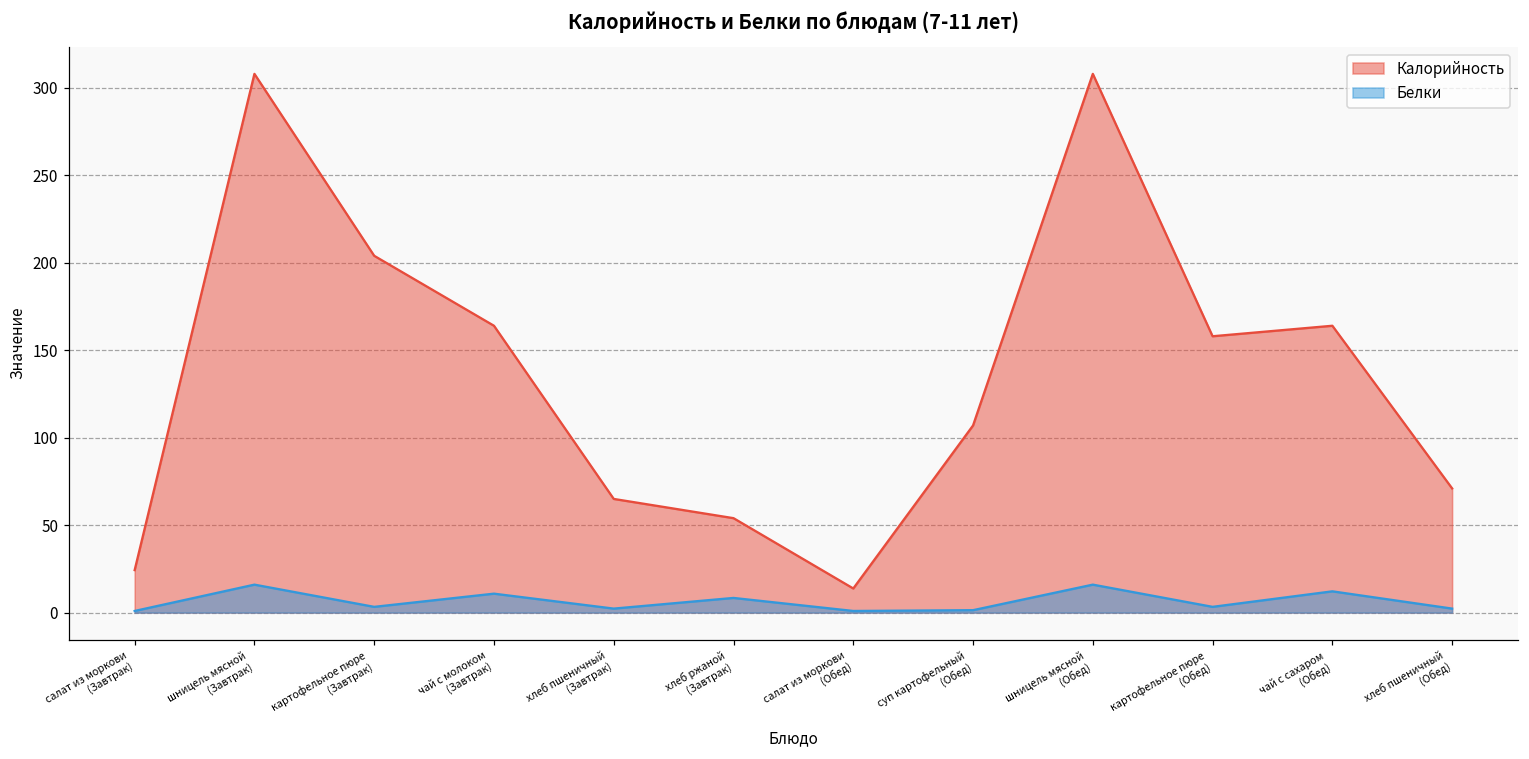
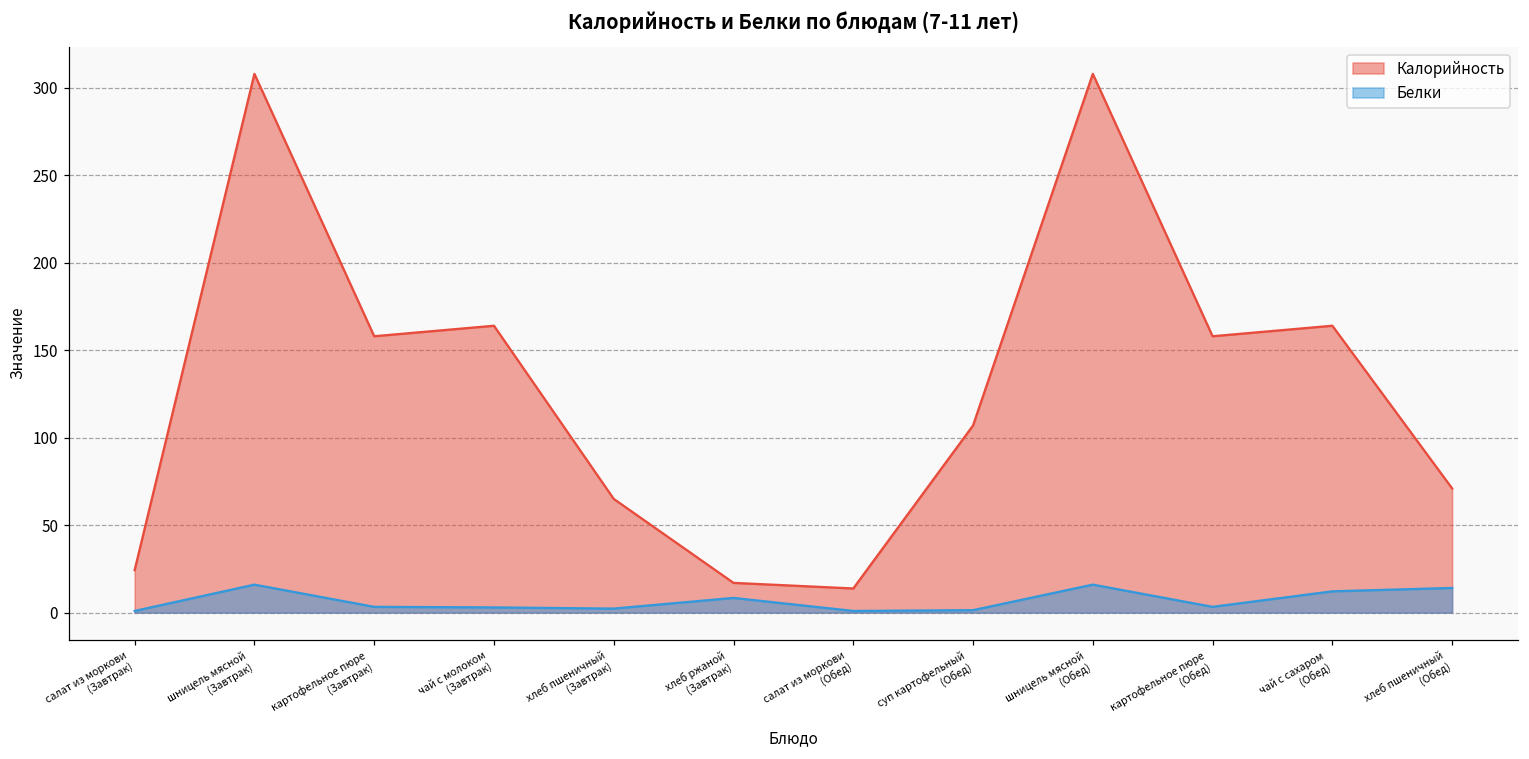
Калорийность, картофельное пюре (Завтрак): 204 -> 158
Белки, чай с молоком (Завтрак): 11 -> 3
Калорийность, хлеб ржаной (Завтрак): 54 -> 17
Белки, хлеб пшеничный (Обед): 2 -> 14
